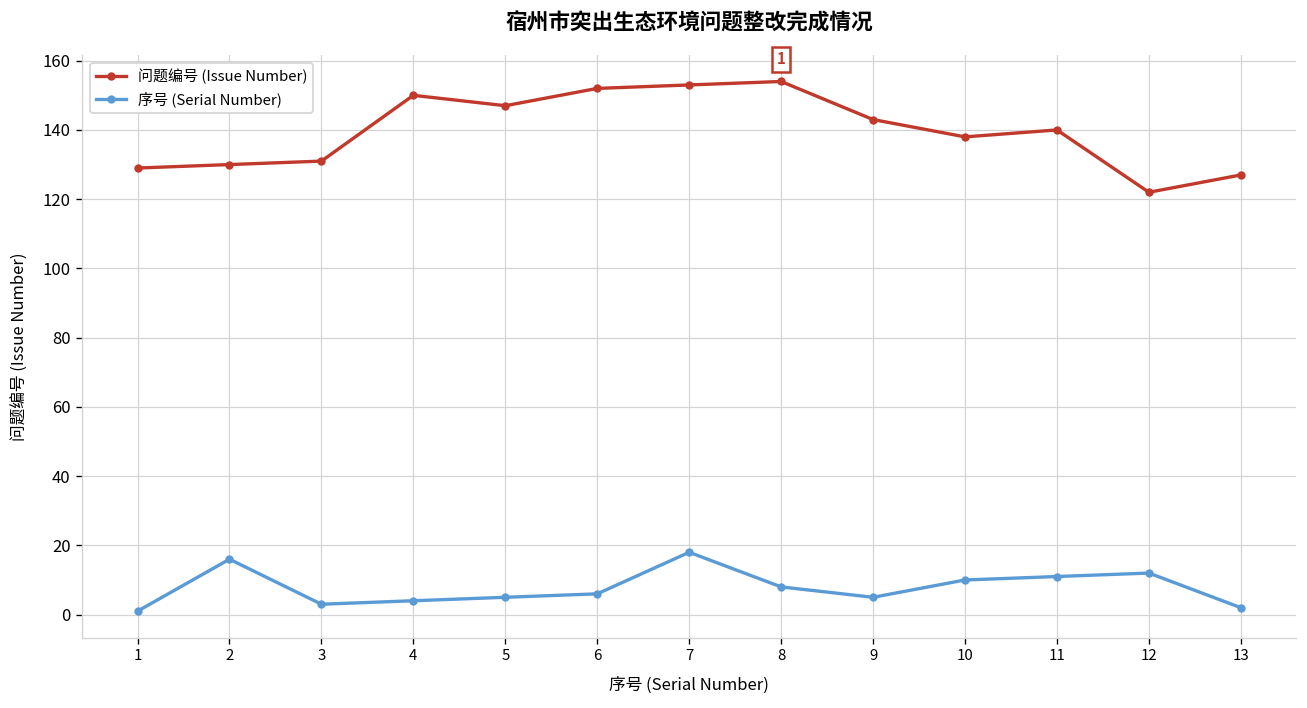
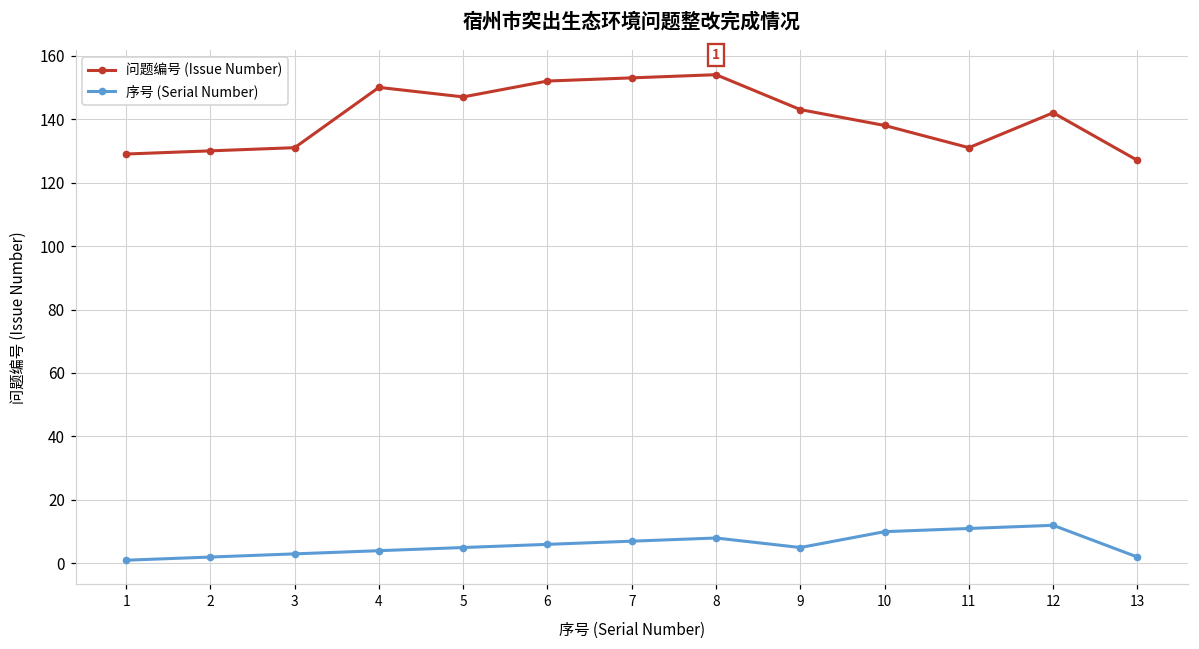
序号 (Serial Number), 2: 16 -> 2
序号 (Serial Number), 7: 18 -> 7
问题编号 (Issue Number), 11: 140 -> 131
问题编号 (Issue Number), 12: 122 -> 142
